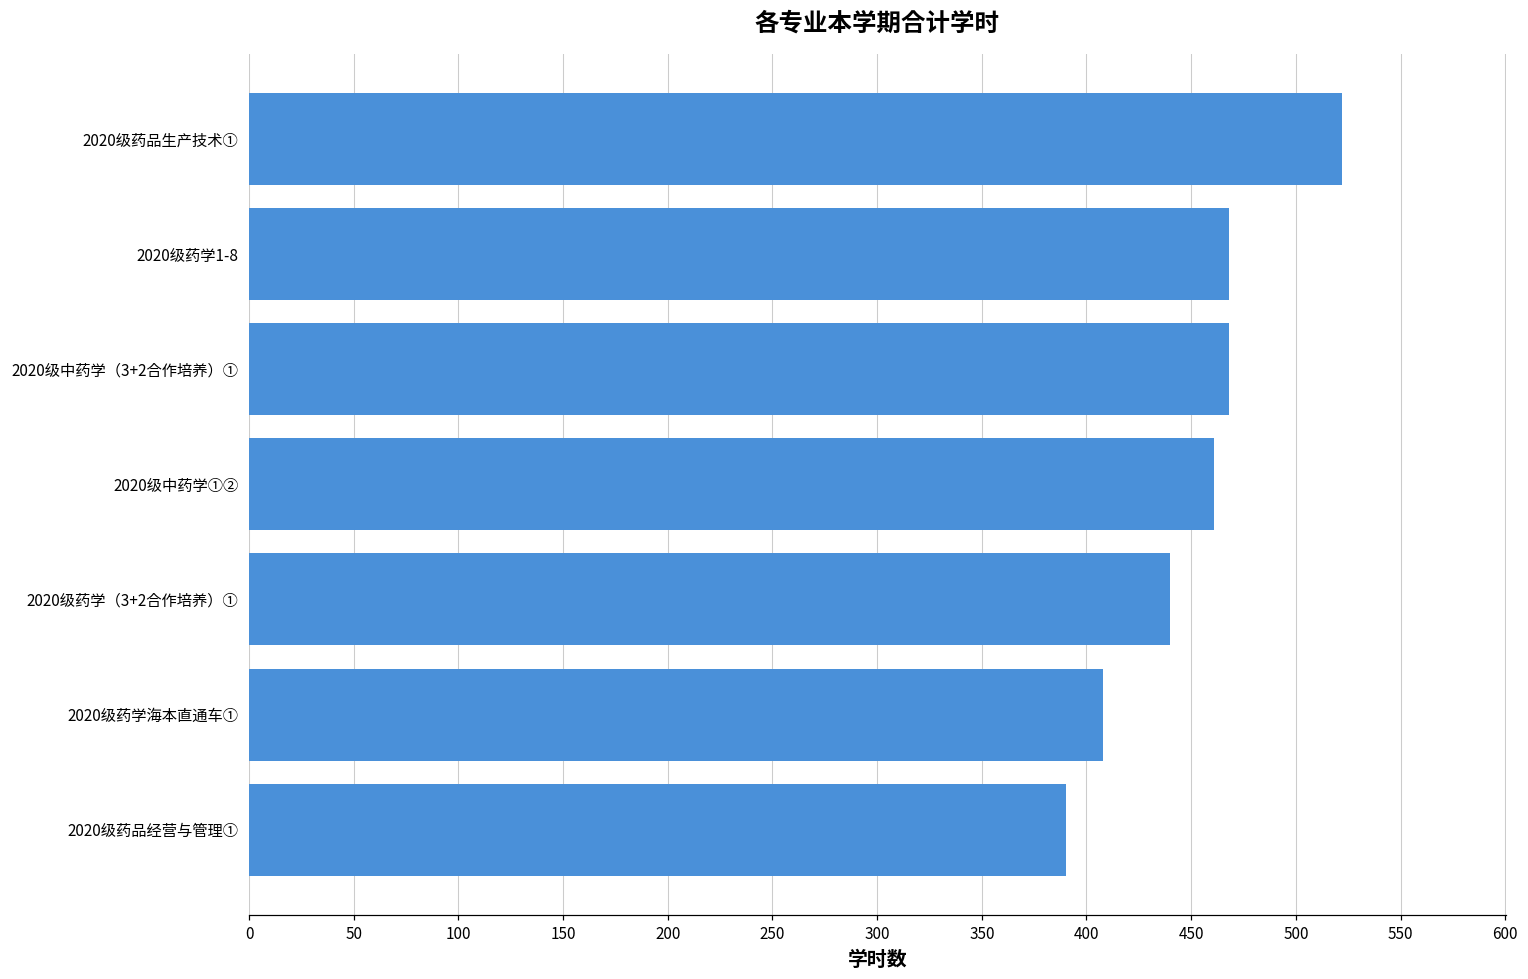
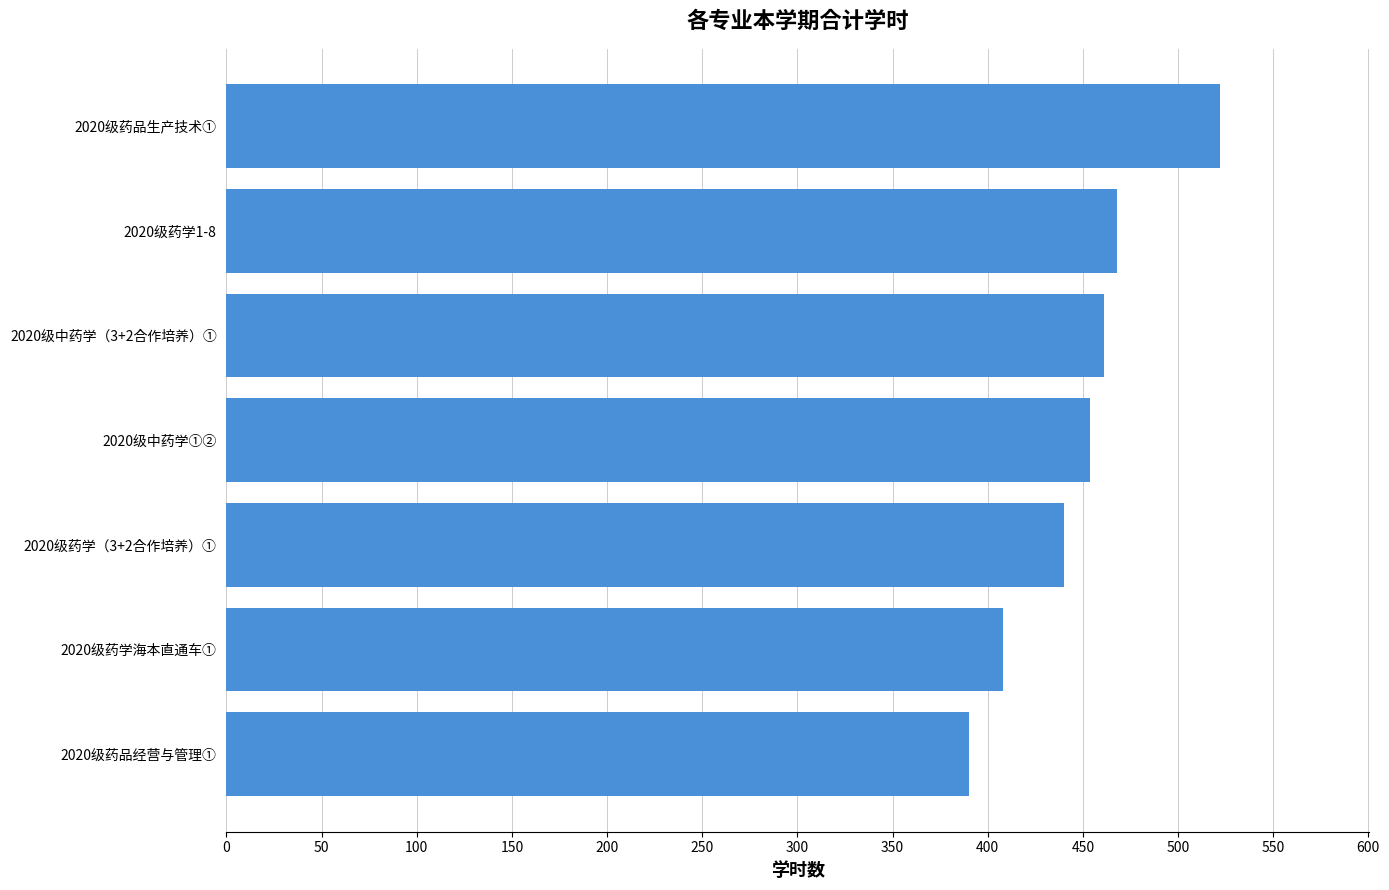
2020级中药学（3+2合作培养）①: 468 -> 461
2020级中药学①②: 461 -> 454
